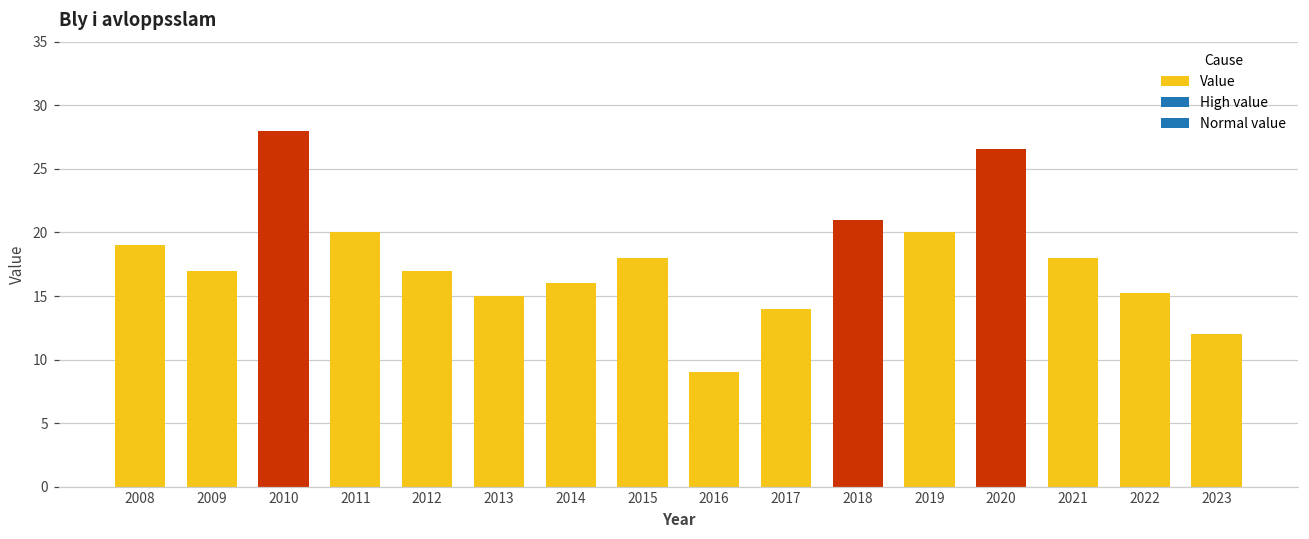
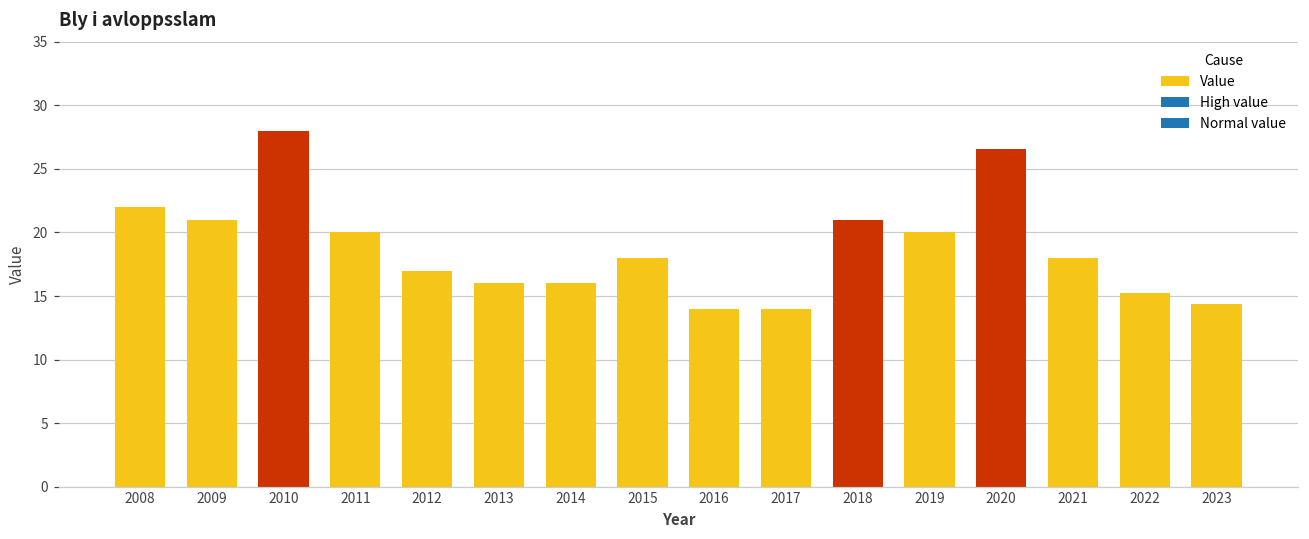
2008: 19 -> 22
2009: 17 -> 21
2013: 15 -> 16
2016: 9 -> 14
2023: 12.0 -> 14.4
